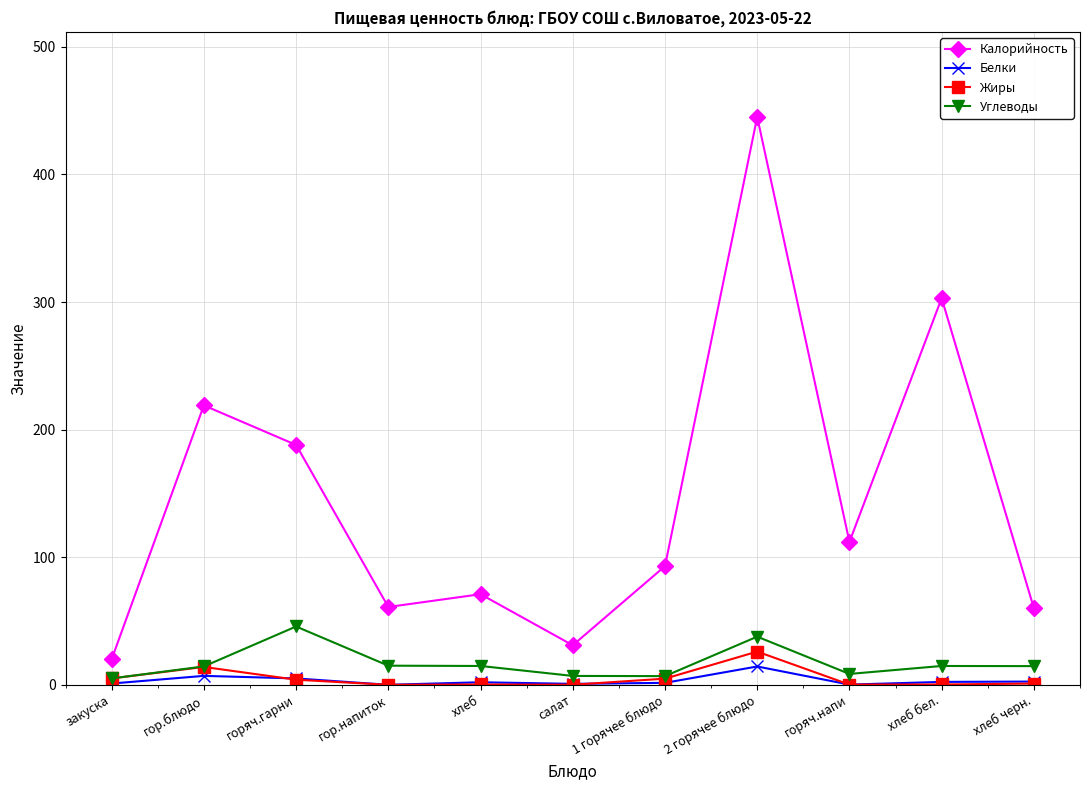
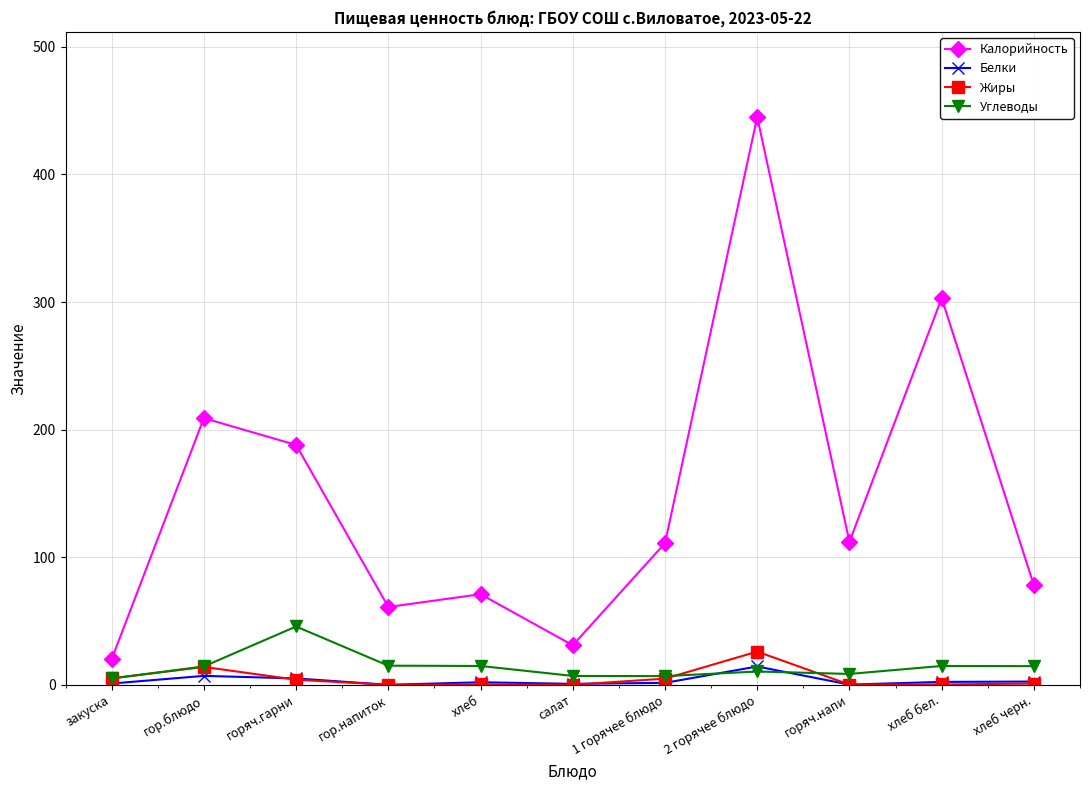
Калорийность, гор.блюдо: 219 -> 209
Калорийность, 1 горячее блюдо: 93 -> 111
Углеводы, 2 горячее блюдо: 38 -> 10
Калорийность, хлеб черн.: 60 -> 78
